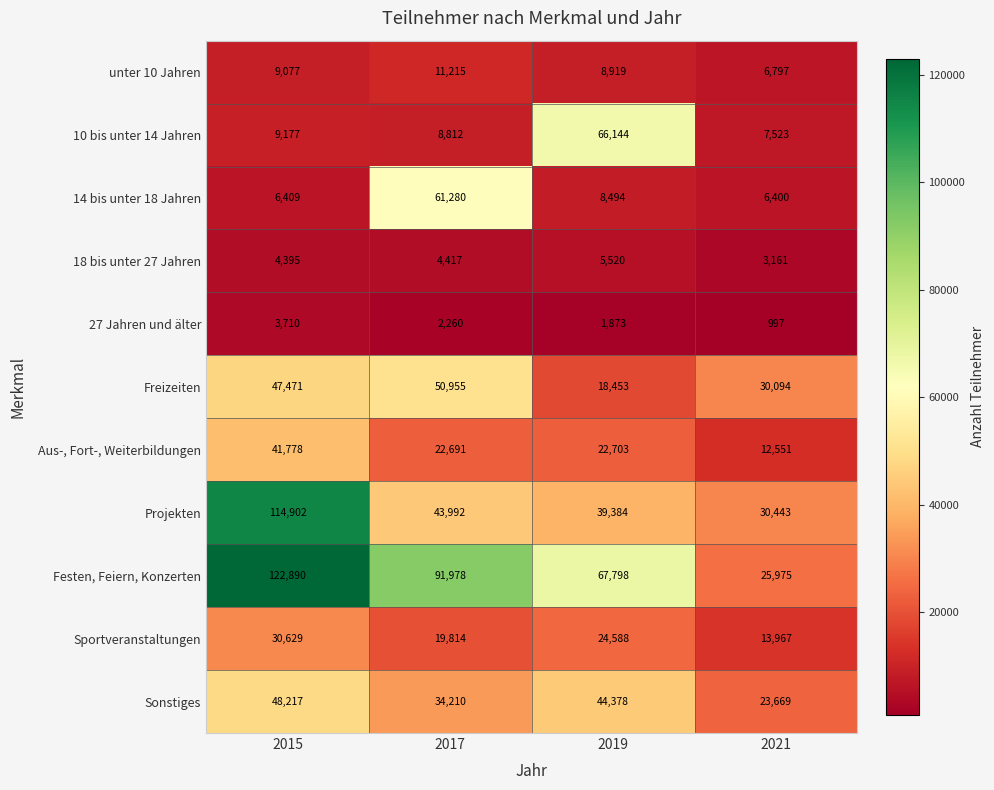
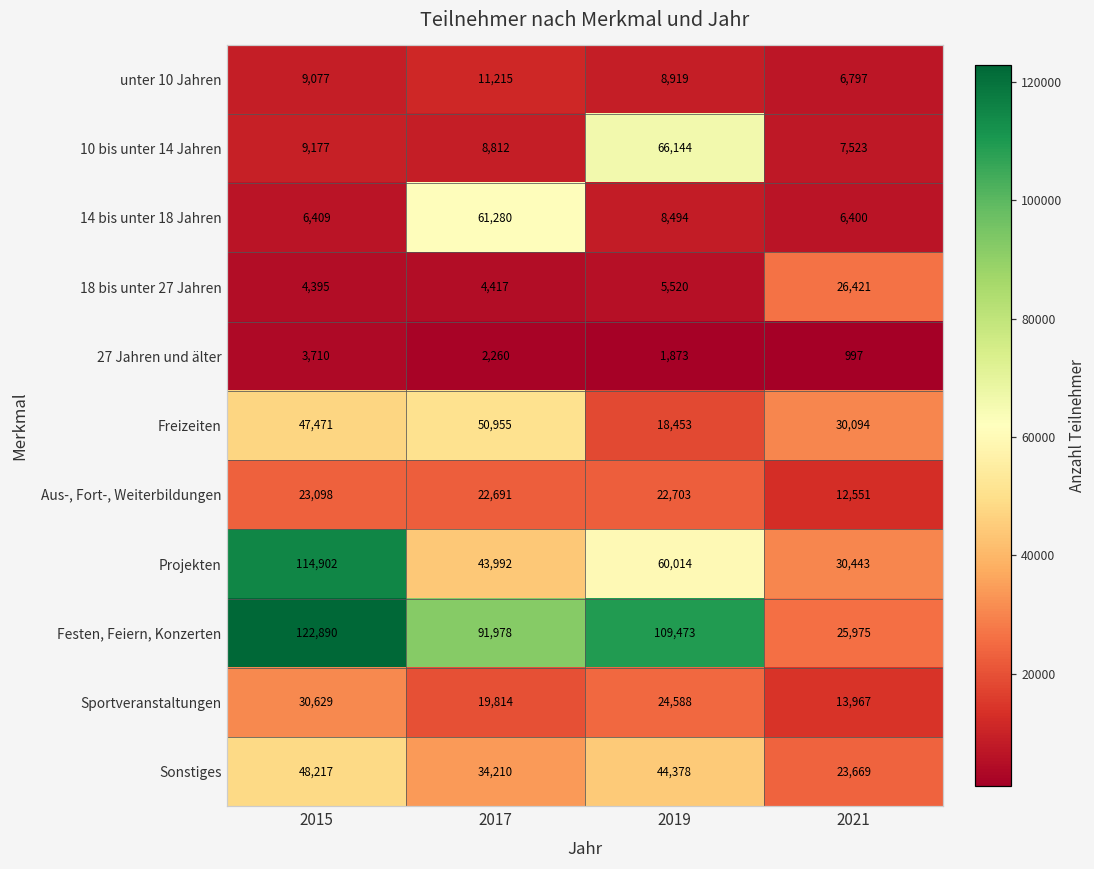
18 bis unter 27 Jahren, 2021: 3,161 -> 26,421
Aus-, Fort-, Weiterbildungen, 2015: 41,778 -> 23,098
Projekten, 2019: 39,384 -> 60,014
Festen, Feiern, Konzerten, 2019: 67,798 -> 109,473
